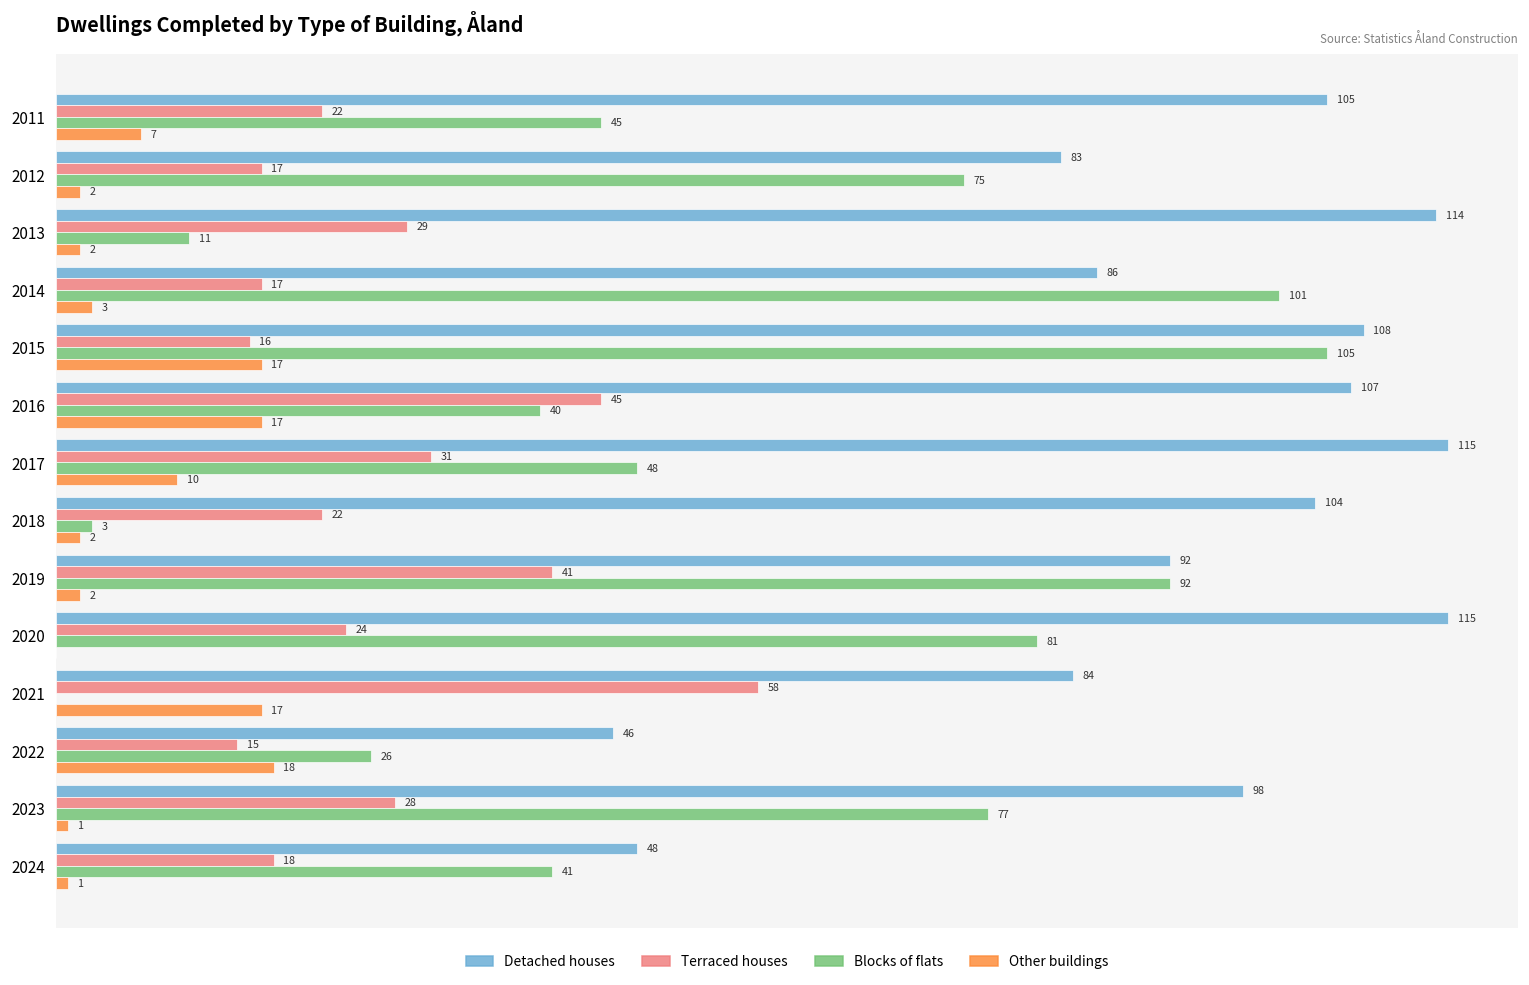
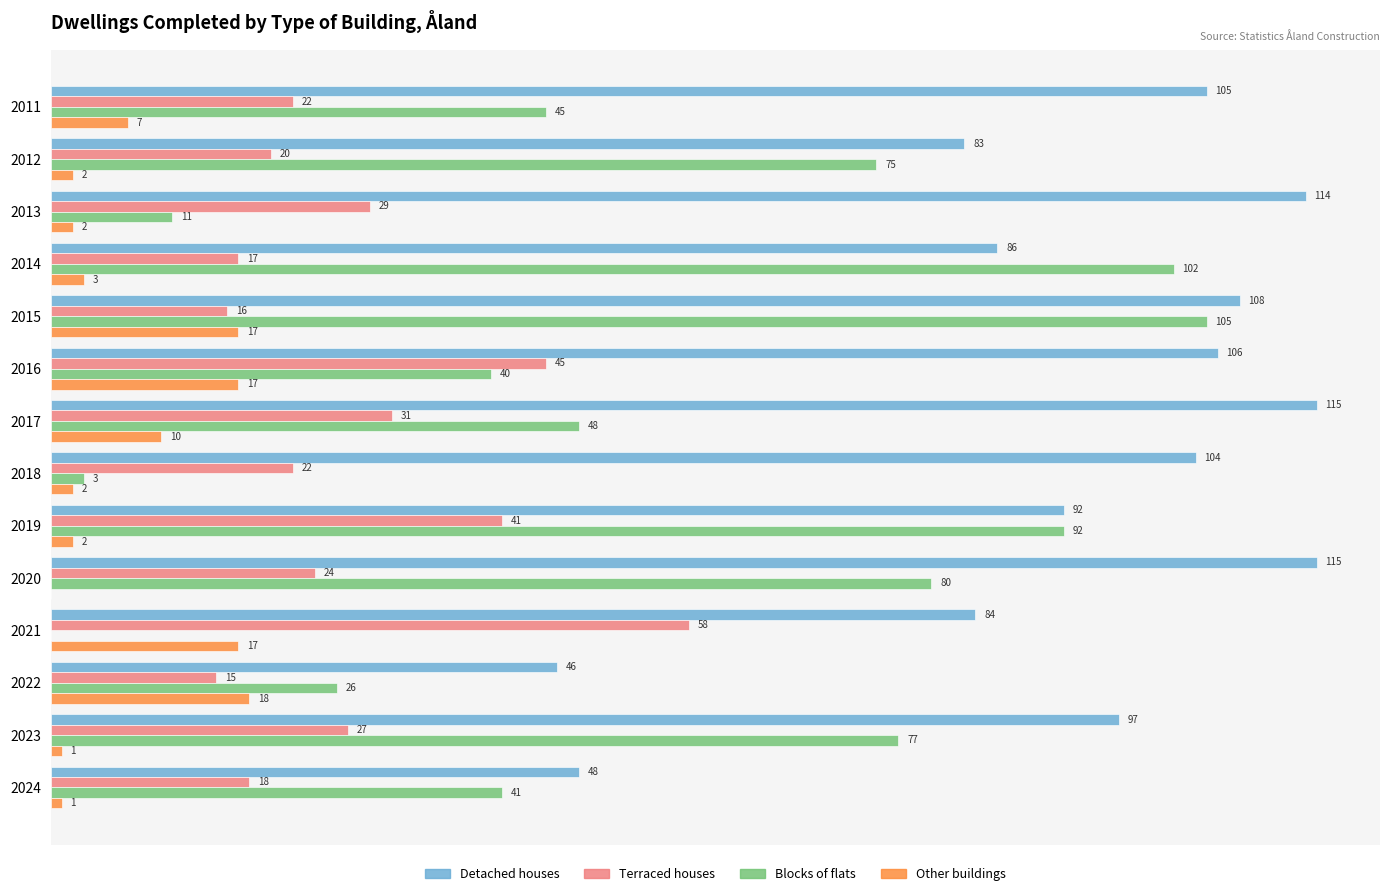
Terraced houses, 2012: 17 -> 20
Blocks of flats, 2014: 101 -> 102
Detached houses, 2016: 107 -> 106
Blocks of flats, 2020: 81 -> 80
Detached houses, 2023: 98 -> 97
Terraced houses, 2023: 28 -> 27
